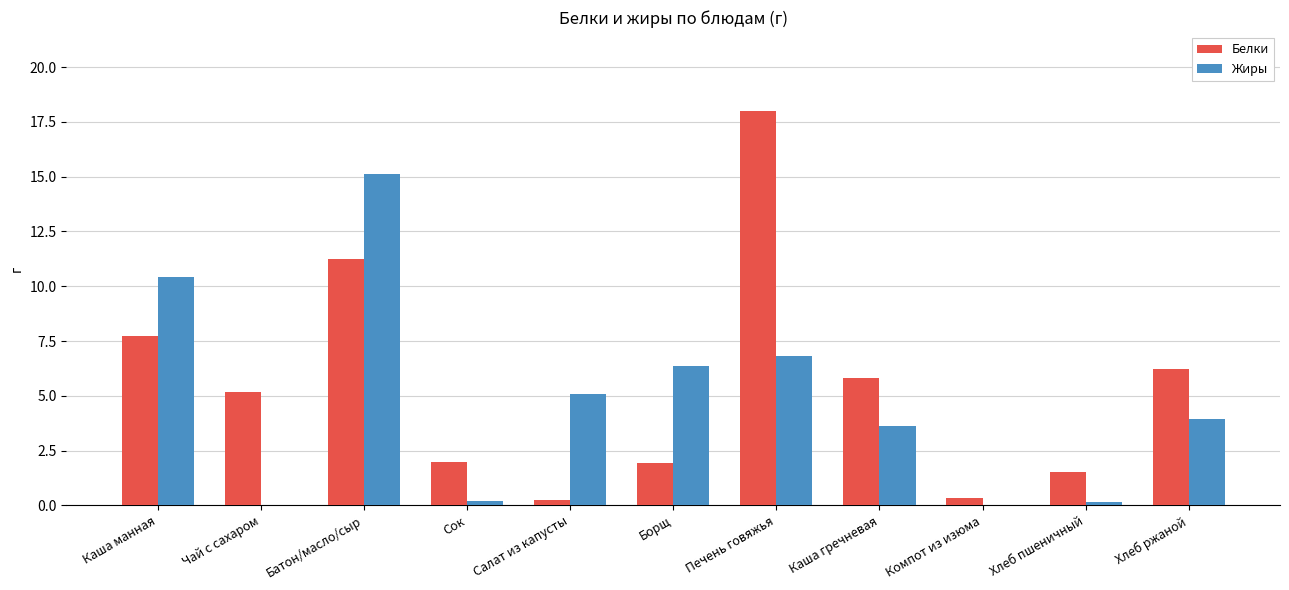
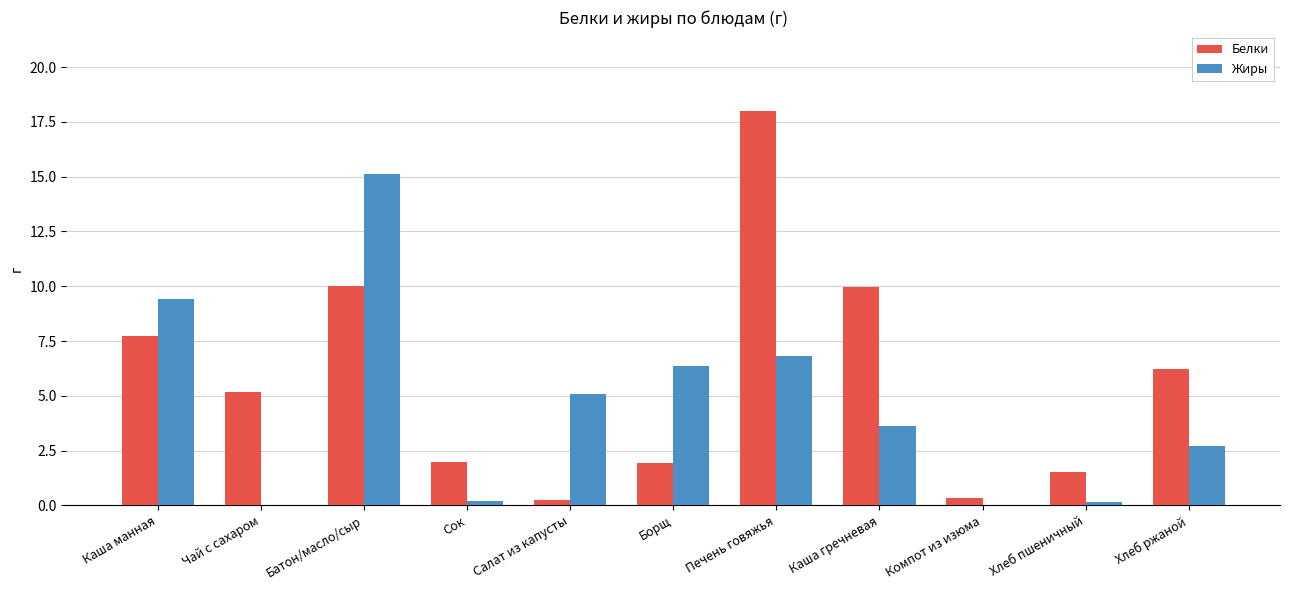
Жиры, Каша манная: 10.4 -> 9.4
Белки, Батон/масло/сыр: 11.3 -> 10.0
Белки, Каша гречневая: 5.8 -> 10.0
Жиры, Хлеб ржаной: 4.0 -> 2.7
